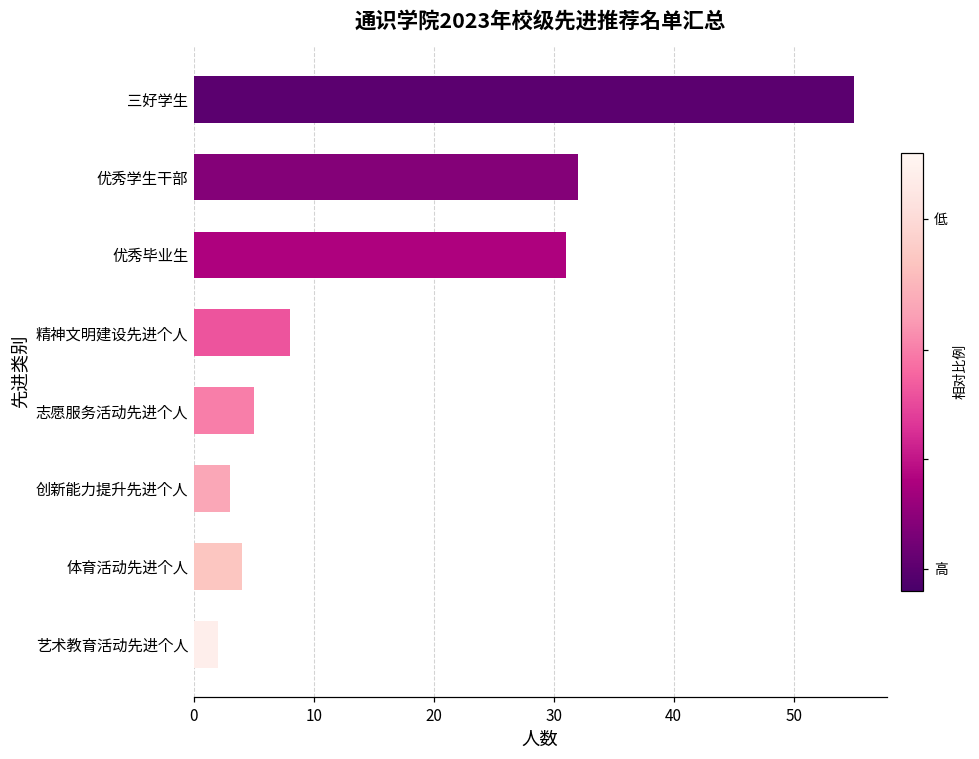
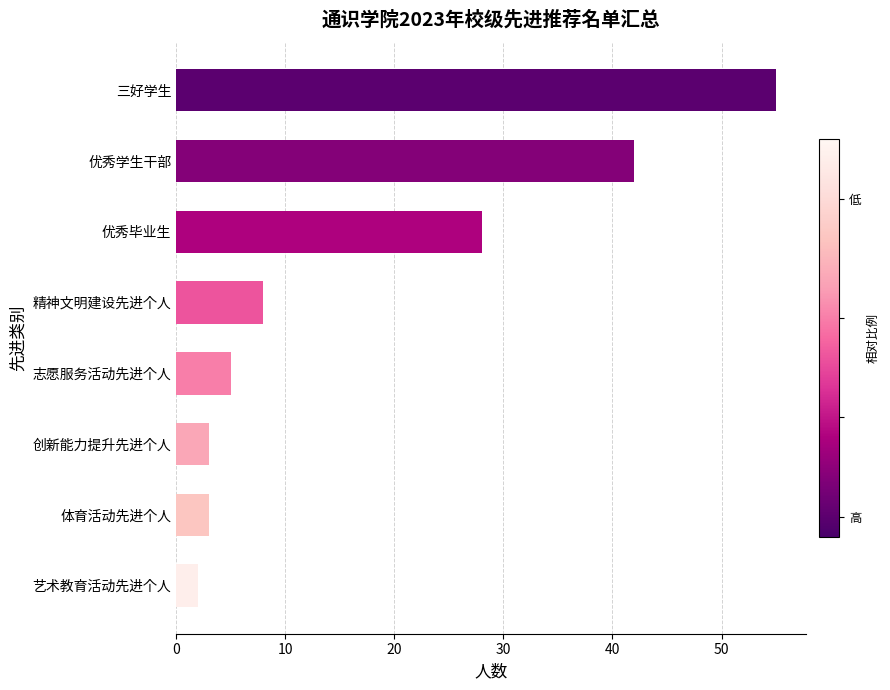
优秀学生干部: 32 -> 42
优秀毕业生: 31 -> 28
体育活动先进个人: 4 -> 3
